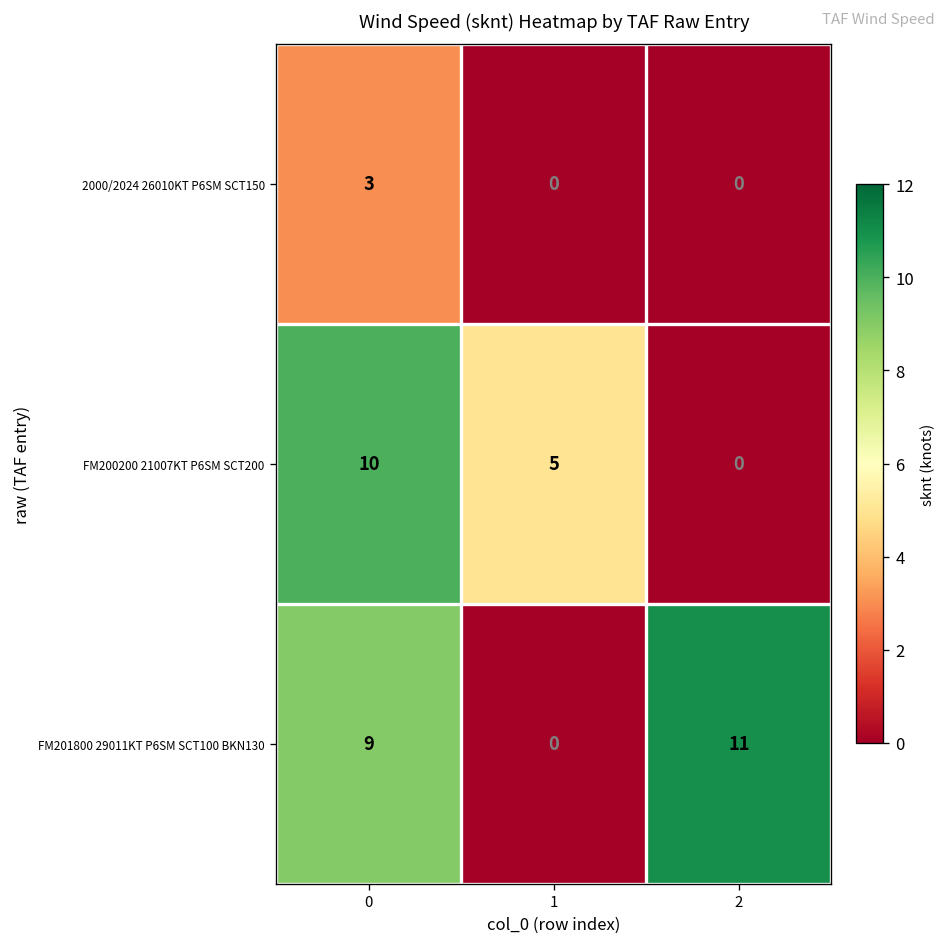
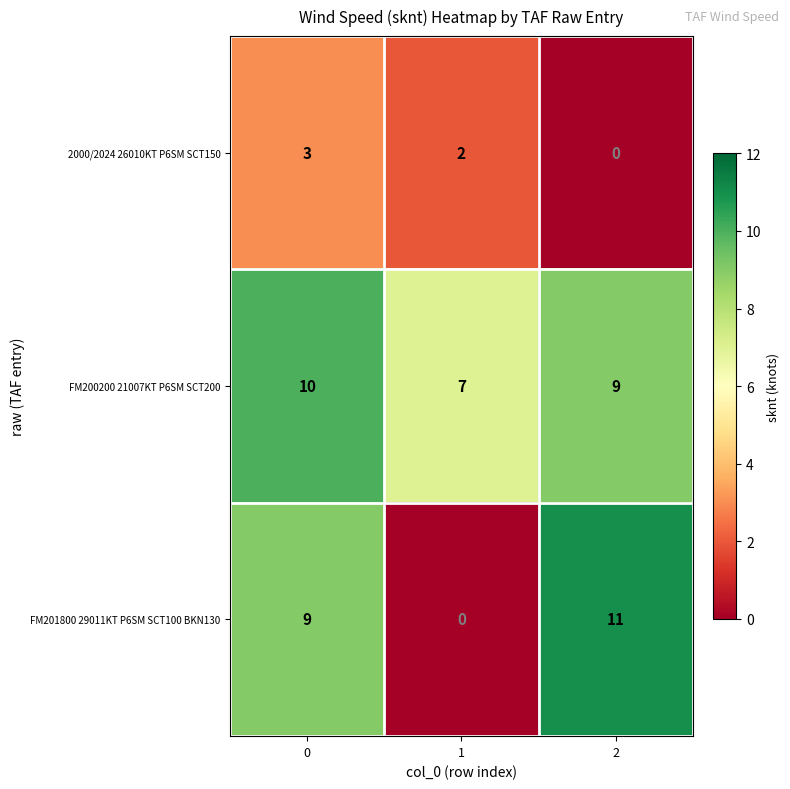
2000/2024 26010KT P6SM SCT150, 1: 0 -> 2
FM200200 21007KT P6SM SCT200, 1: 5 -> 7
FM200200 21007KT P6SM SCT200, 2: 0 -> 9
